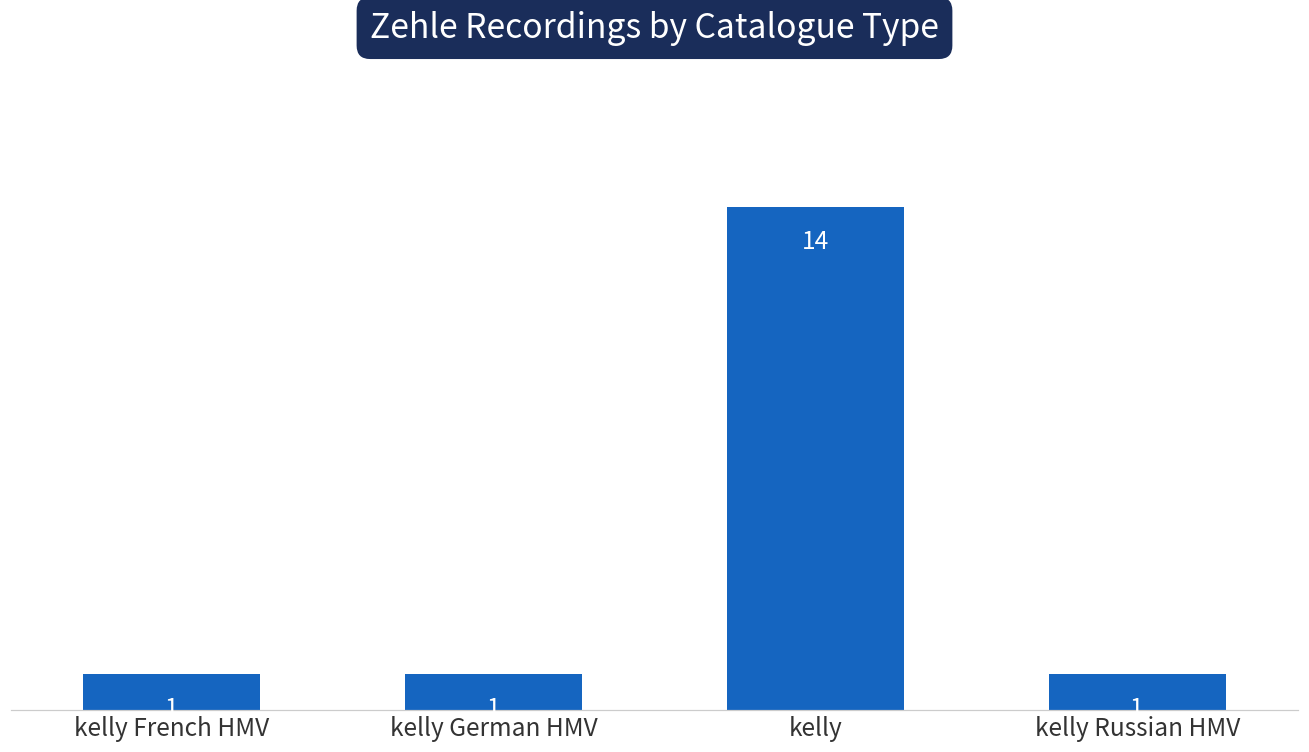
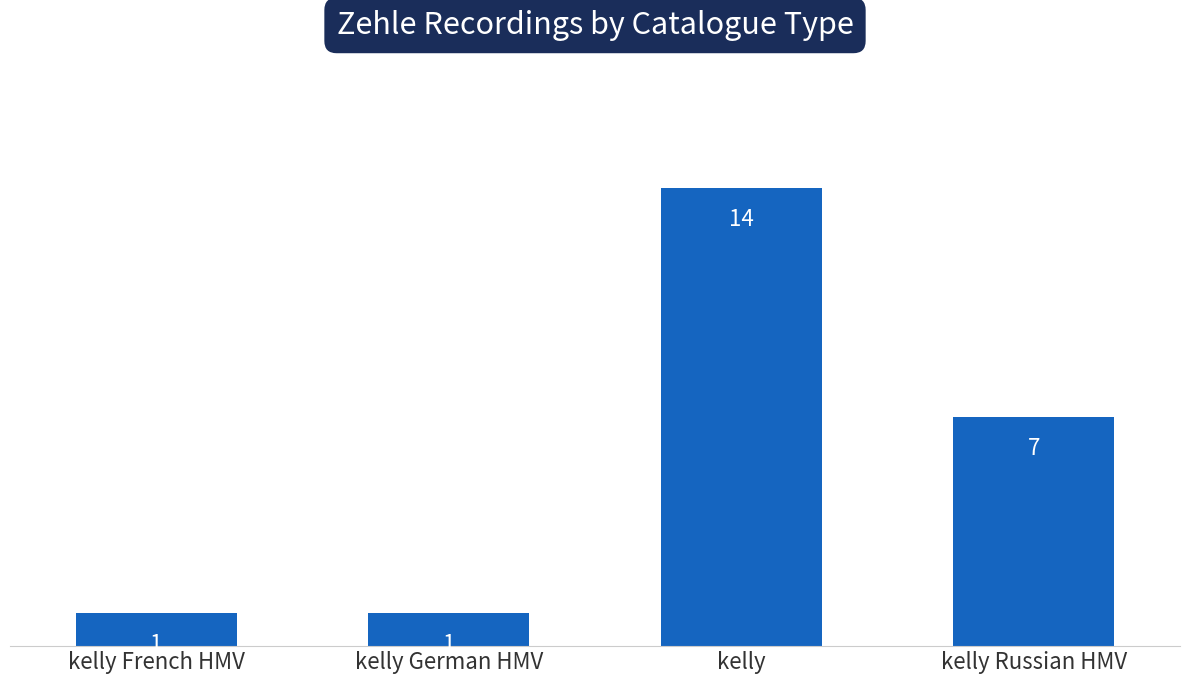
kelly Russian HMV: 1 -> 7
